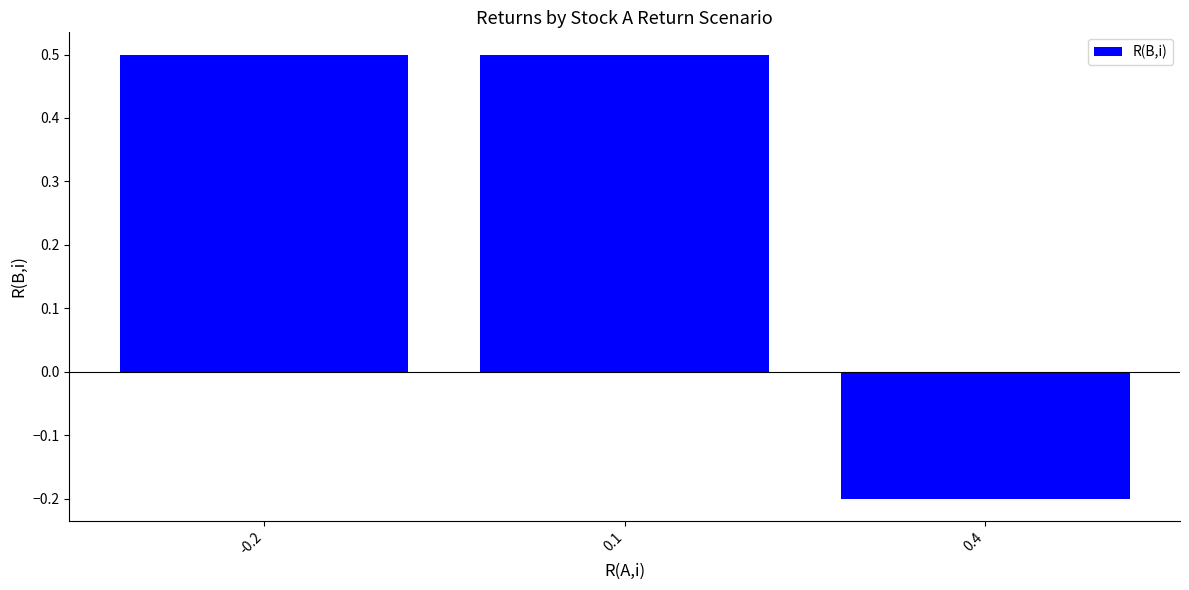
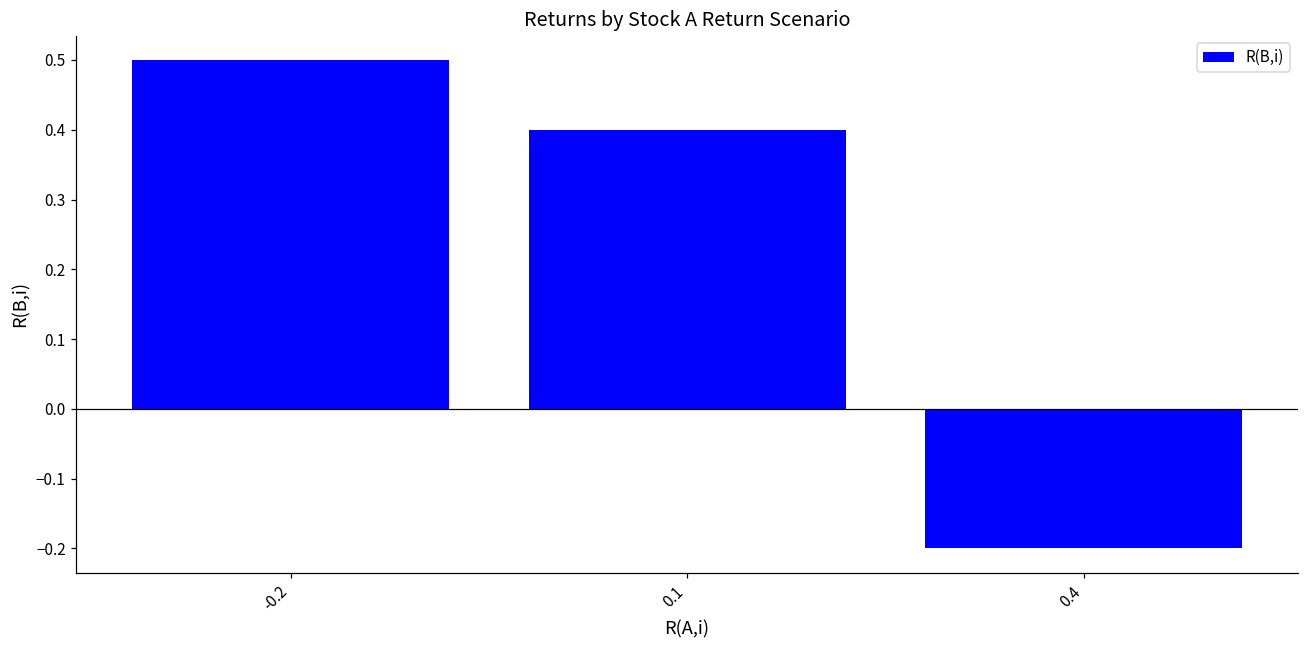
0.1: 0.5 -> 0.4
